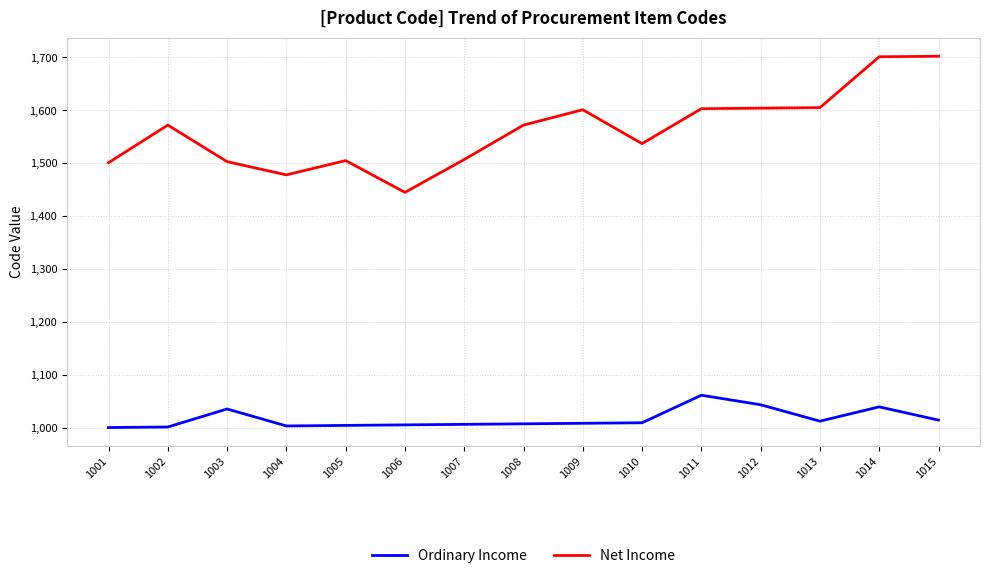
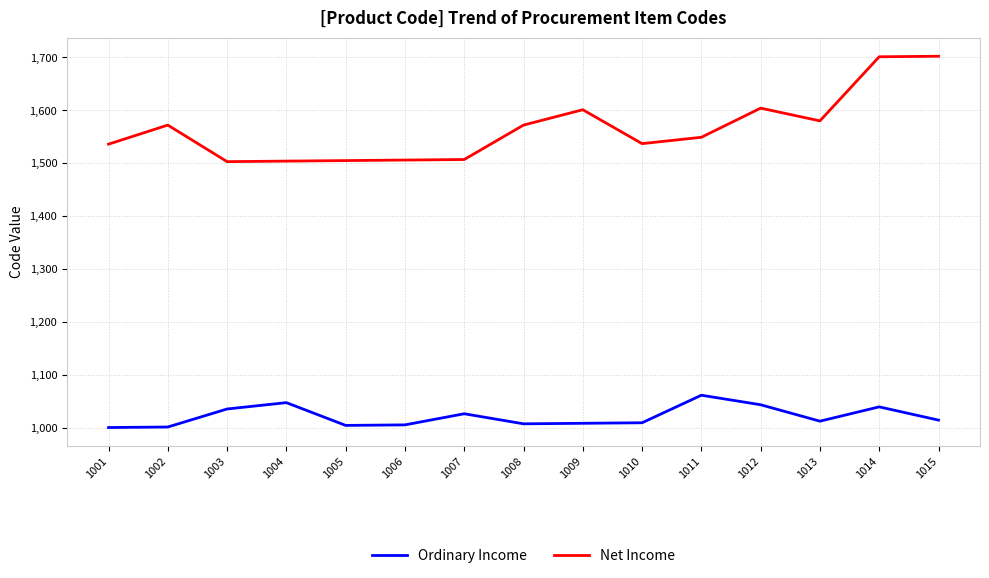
Net Income, 1001: 1,500 -> 1,540
Ordinary Income, 1004: 1,000 -> 1,050
Net Income, 1004: 1,480 -> 1,500
Net Income, 1006: 1,450 -> 1,510
Ordinary Income, 1007: 1,010 -> 1,030
Net Income, 1011: 1,600 -> 1,550
Net Income, 1013: 1,610 -> 1,580
